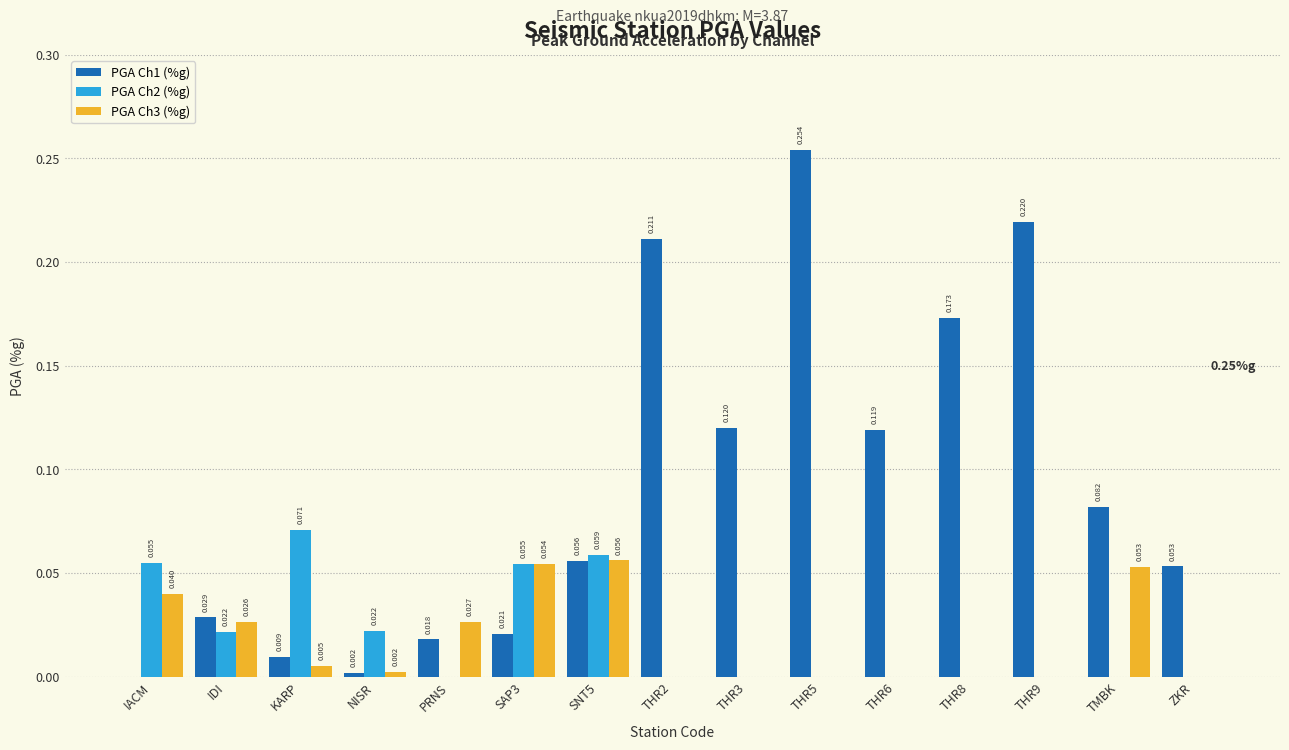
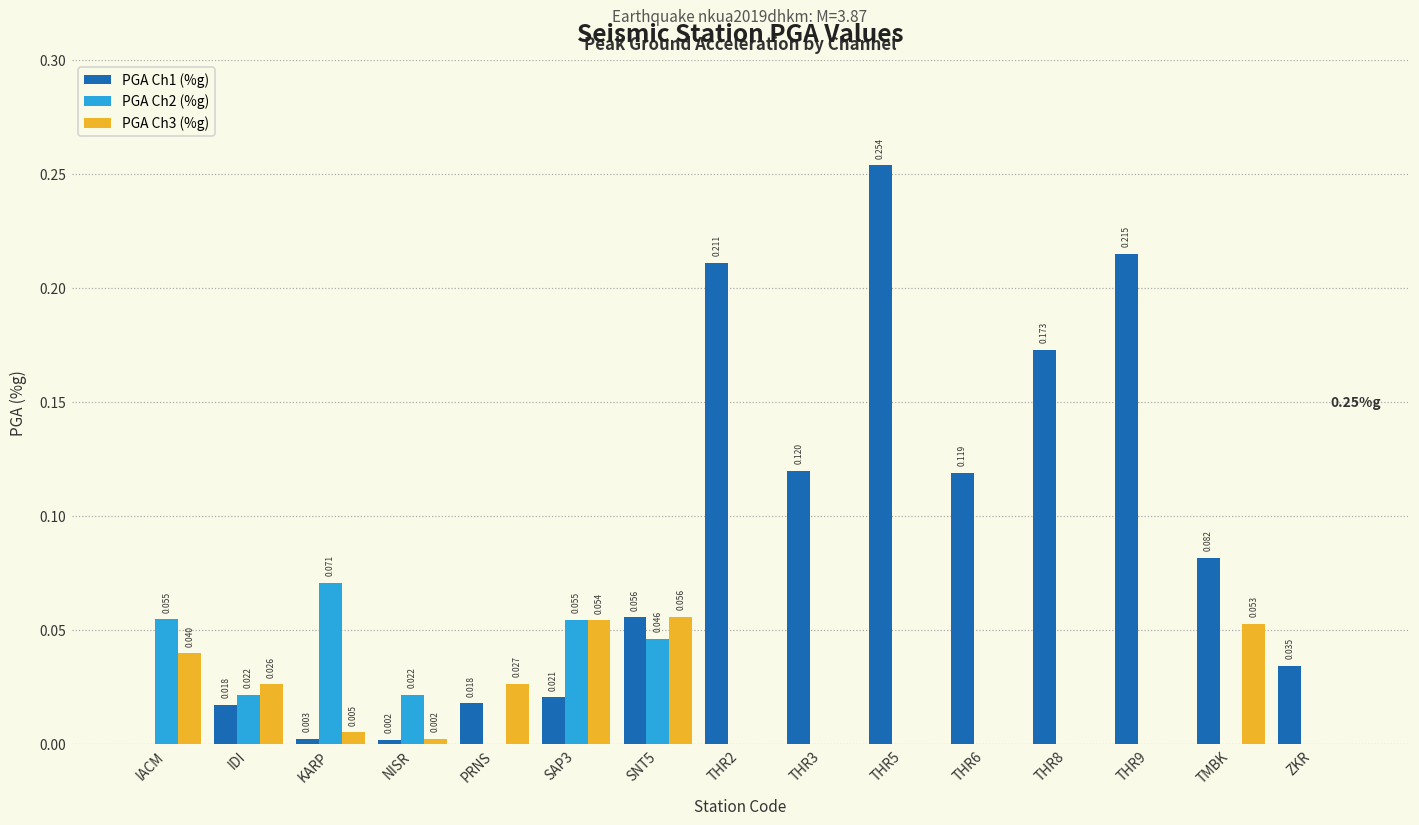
PGA Ch1 (%g), IDI: 0.029 -> 0.018
PGA Ch1 (%g), KARP: 0.009 -> 0.003
PGA Ch2 (%g), SNT5: 0.059 -> 0.046
PGA Ch1 (%g), THR9: 0.220 -> 0.215
PGA Ch1 (%g), ZKR: 0.053 -> 0.035
